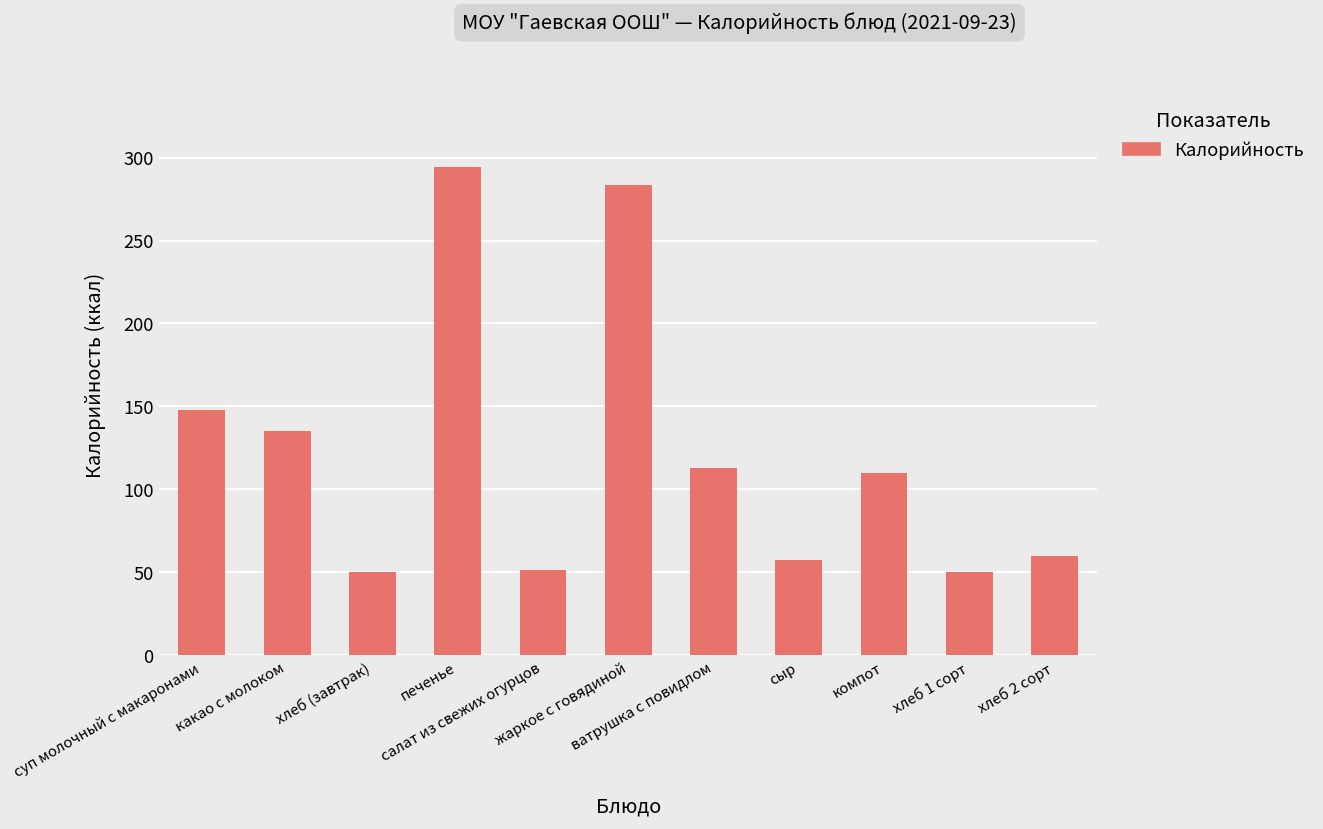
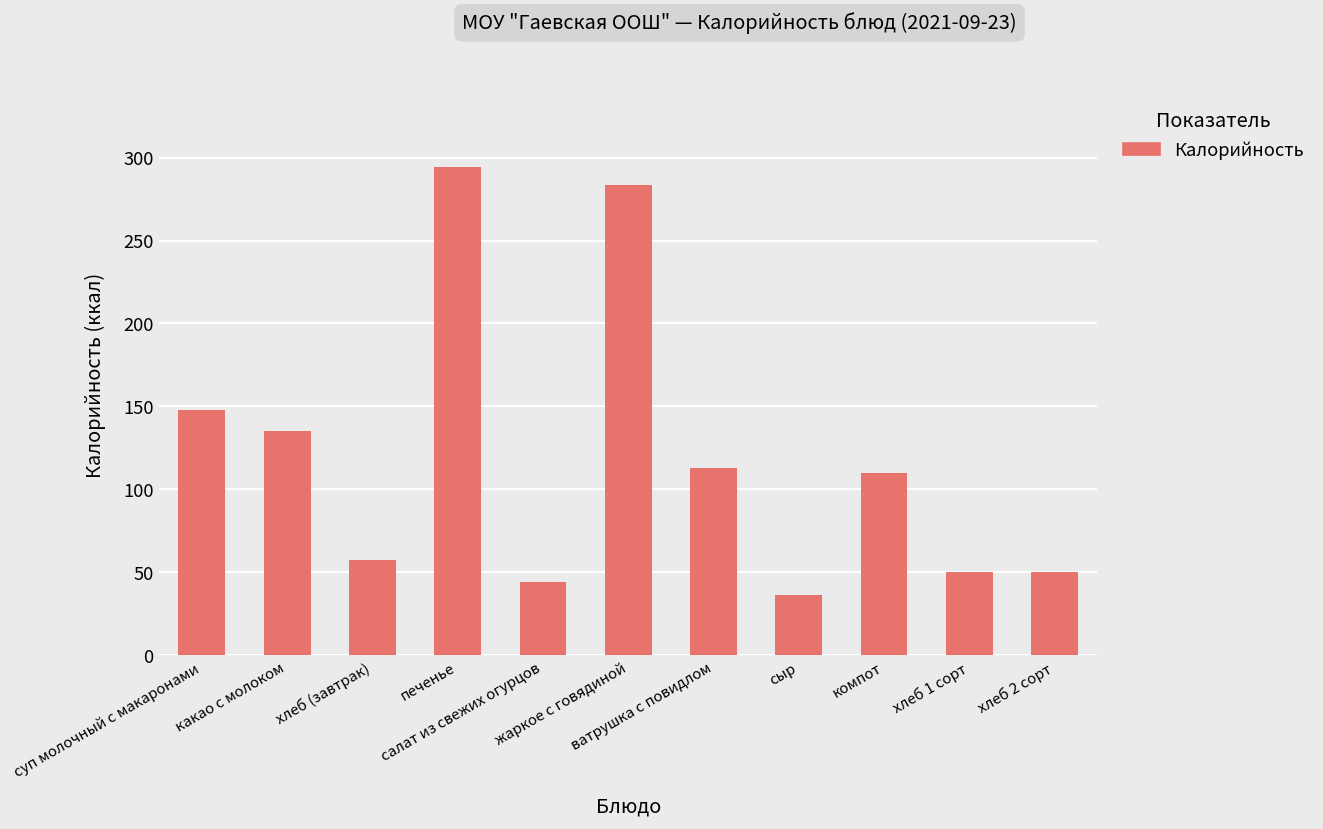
хлеб (завтрак): 50 -> 58
салат из свежих огурцов: 52 -> 44
сыр: 57 -> 36
хлеб 2 сорт: 60 -> 50
